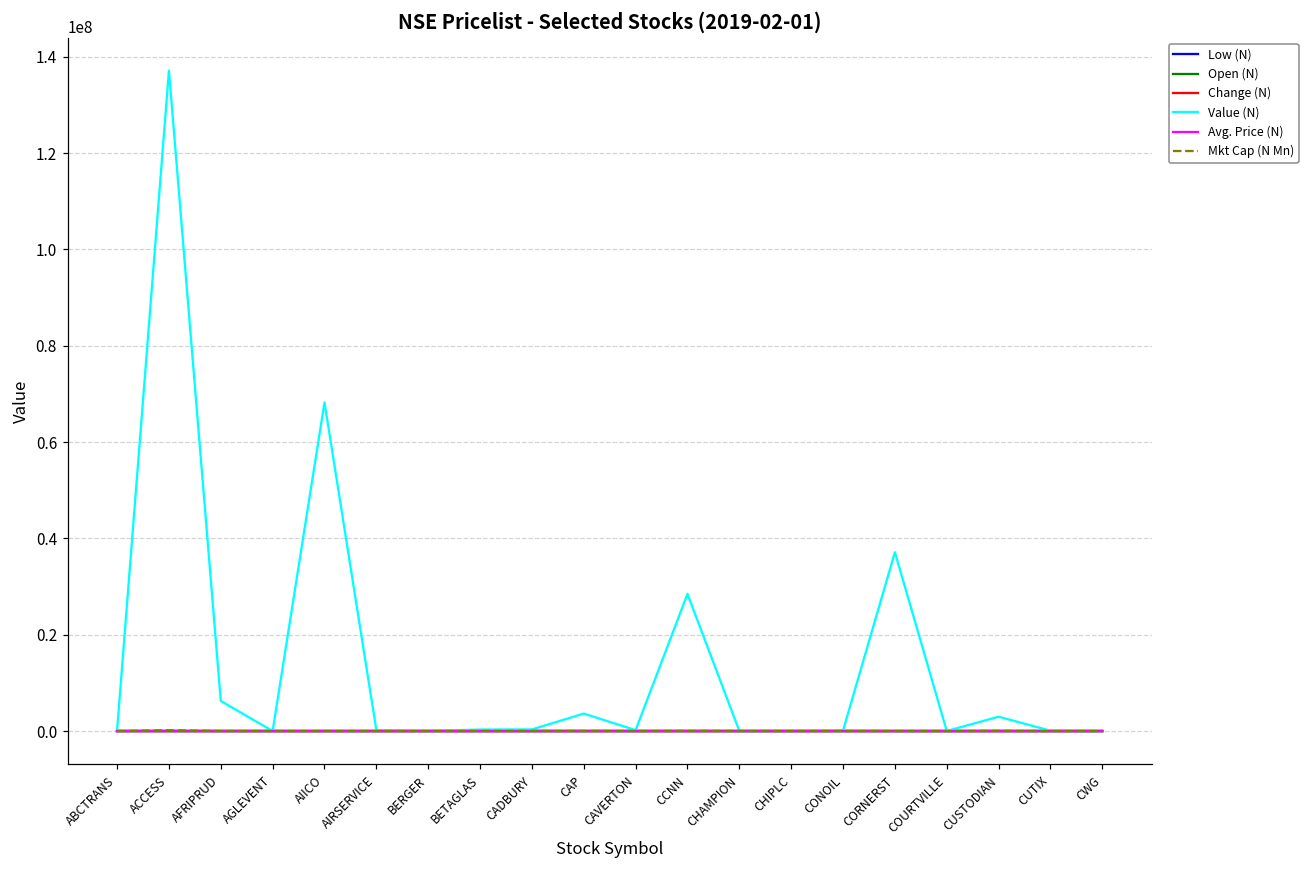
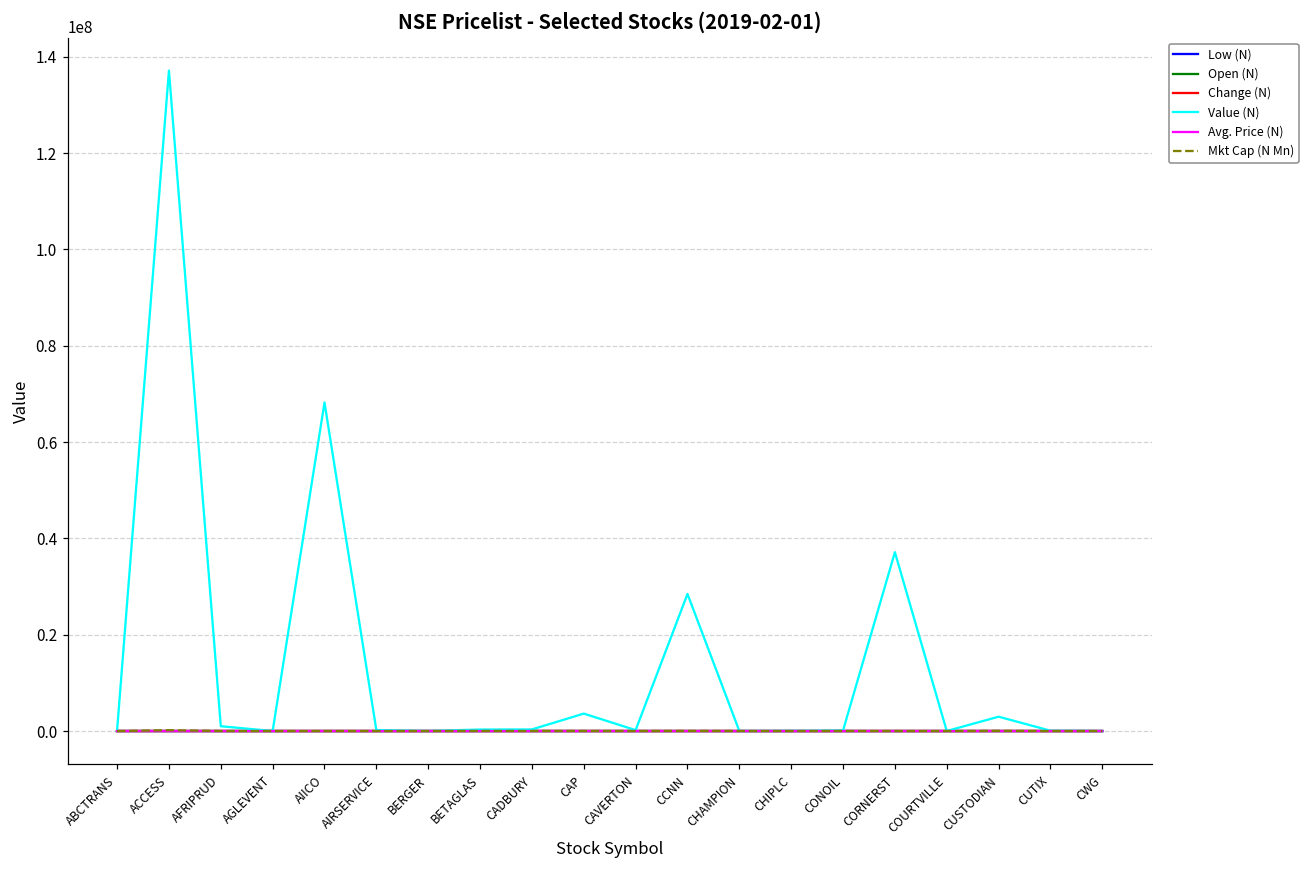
Value (N), AFRIPRUD: 6000000 -> 1000000
